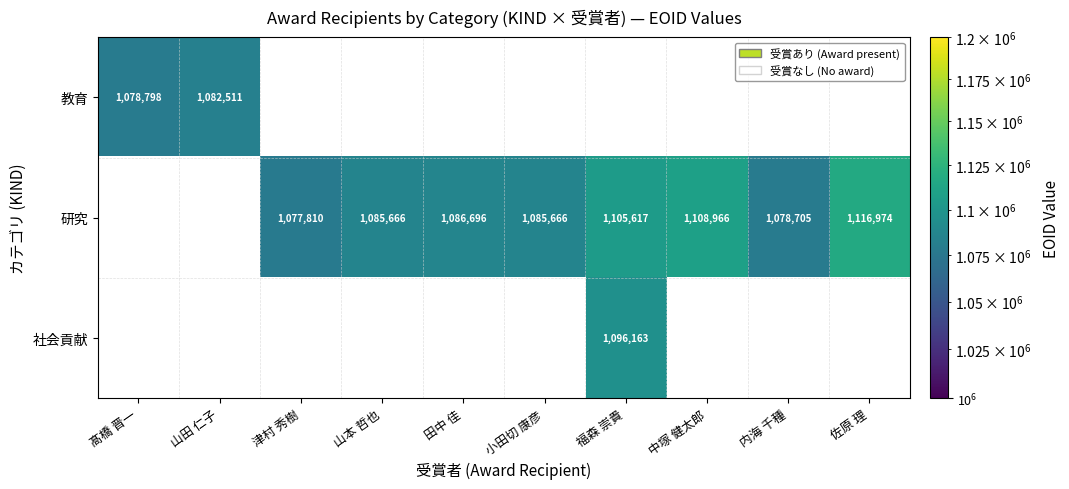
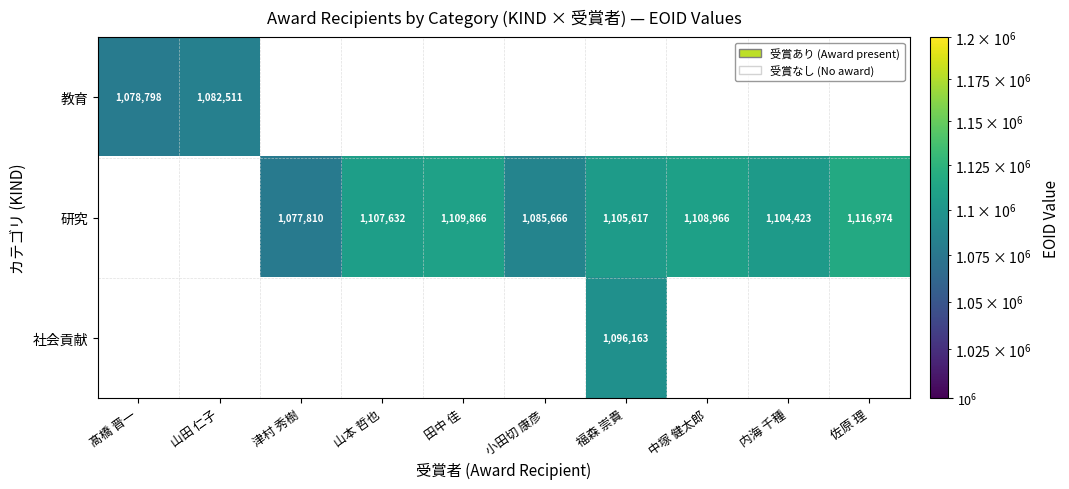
研究, 山本 哲也: 1,085,666 -> 1,107,632
研究, 田中 佳: 1,086,696 -> 1,109,866
研究, 内海 千種: 1,078,705 -> 1,104,423
